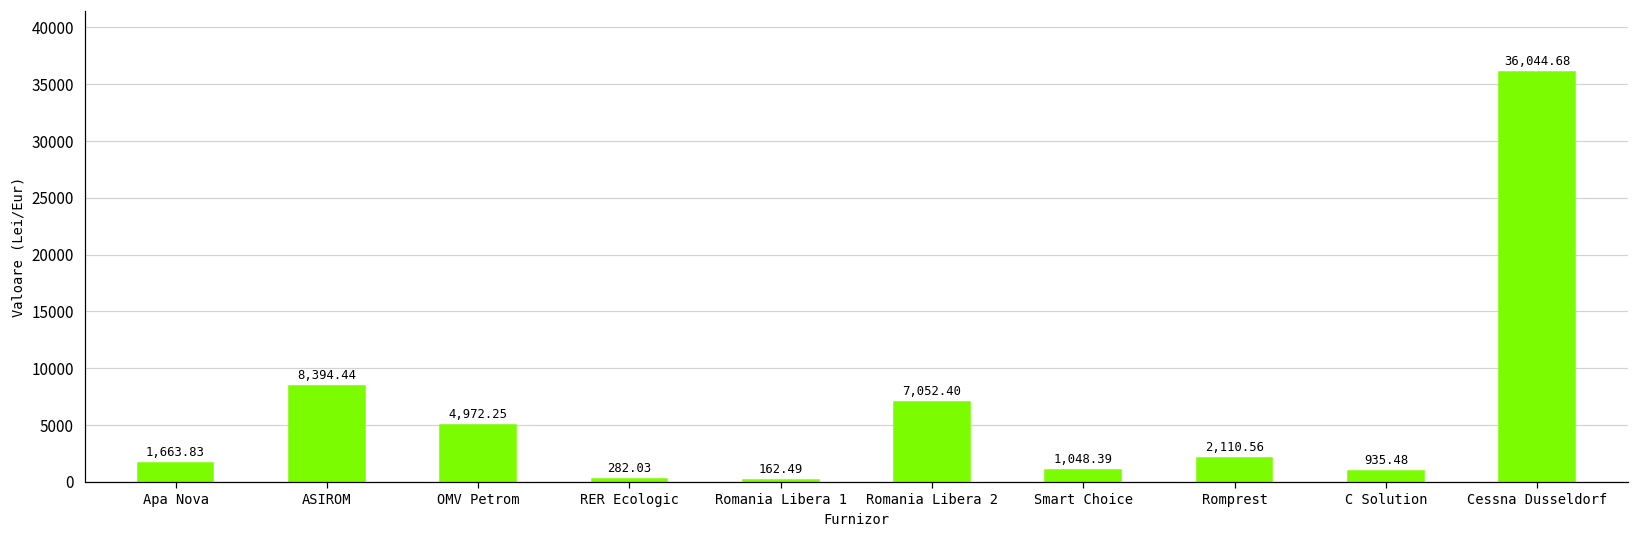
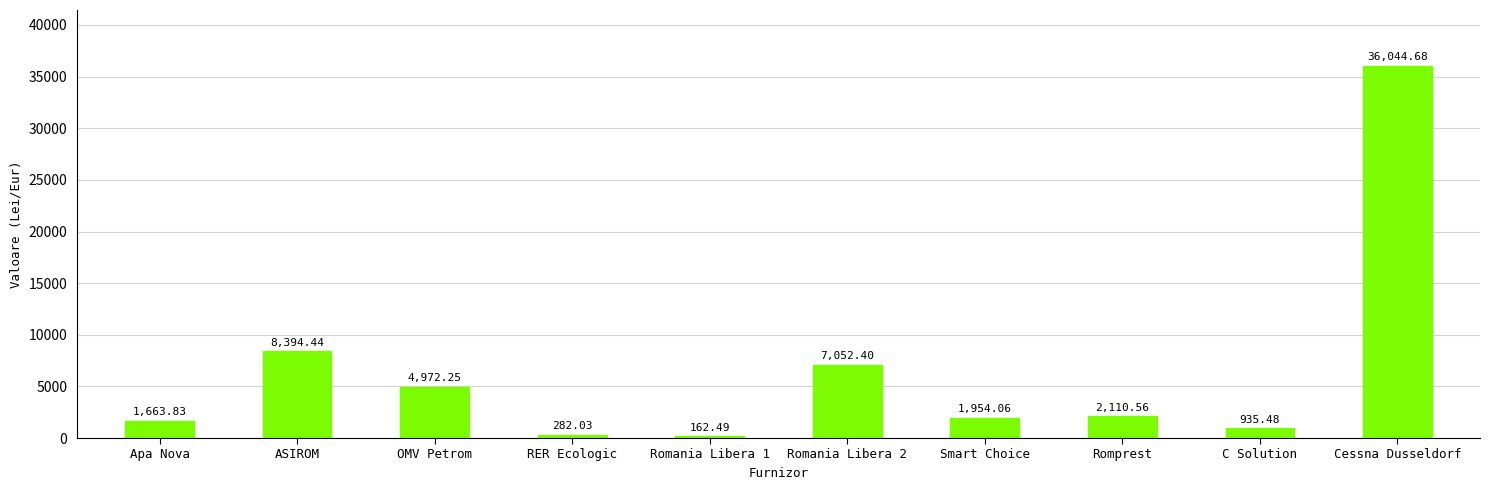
Smart Choice: 1,048.39 -> 1,954.06
